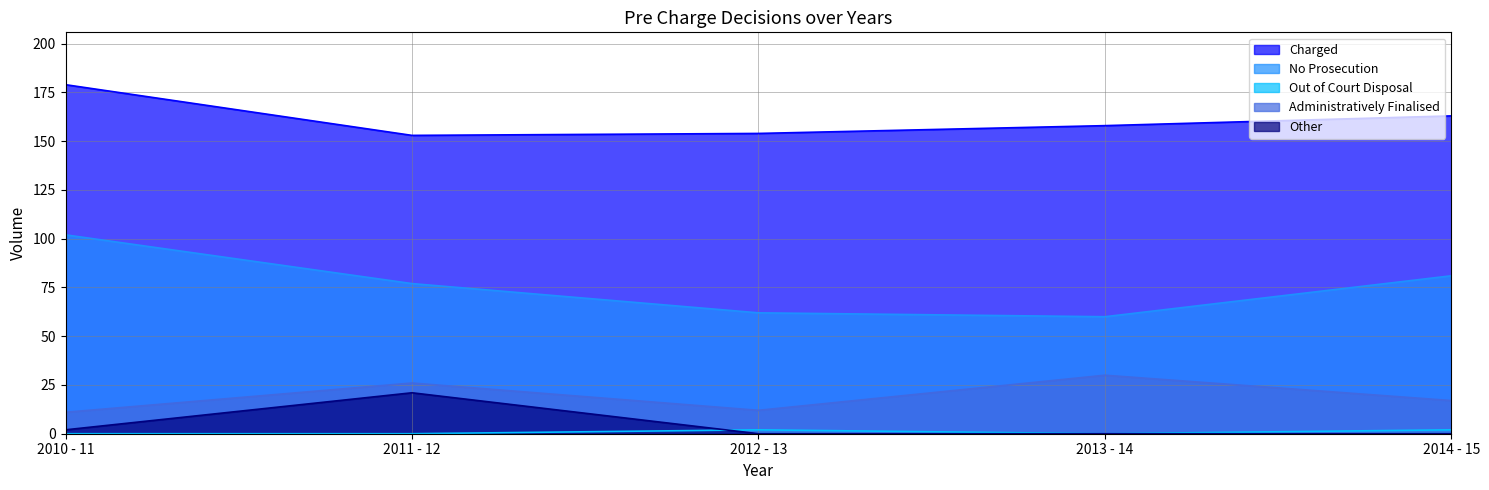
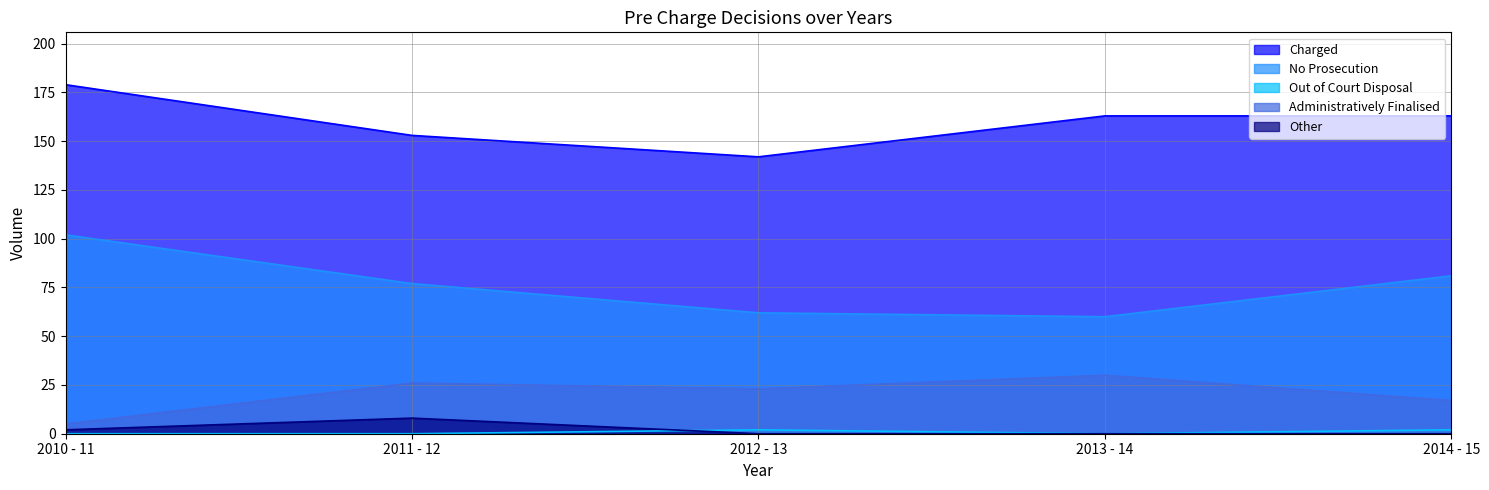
Administratively Finalised, 2010 - 11: 11 -> 5
Other, 2011 - 12: 21 -> 8
Charged, 2012 - 13: 154 -> 142
Administratively Finalised, 2012 - 13: 12 -> 23
Charged, 2013 - 14: 158 -> 163
